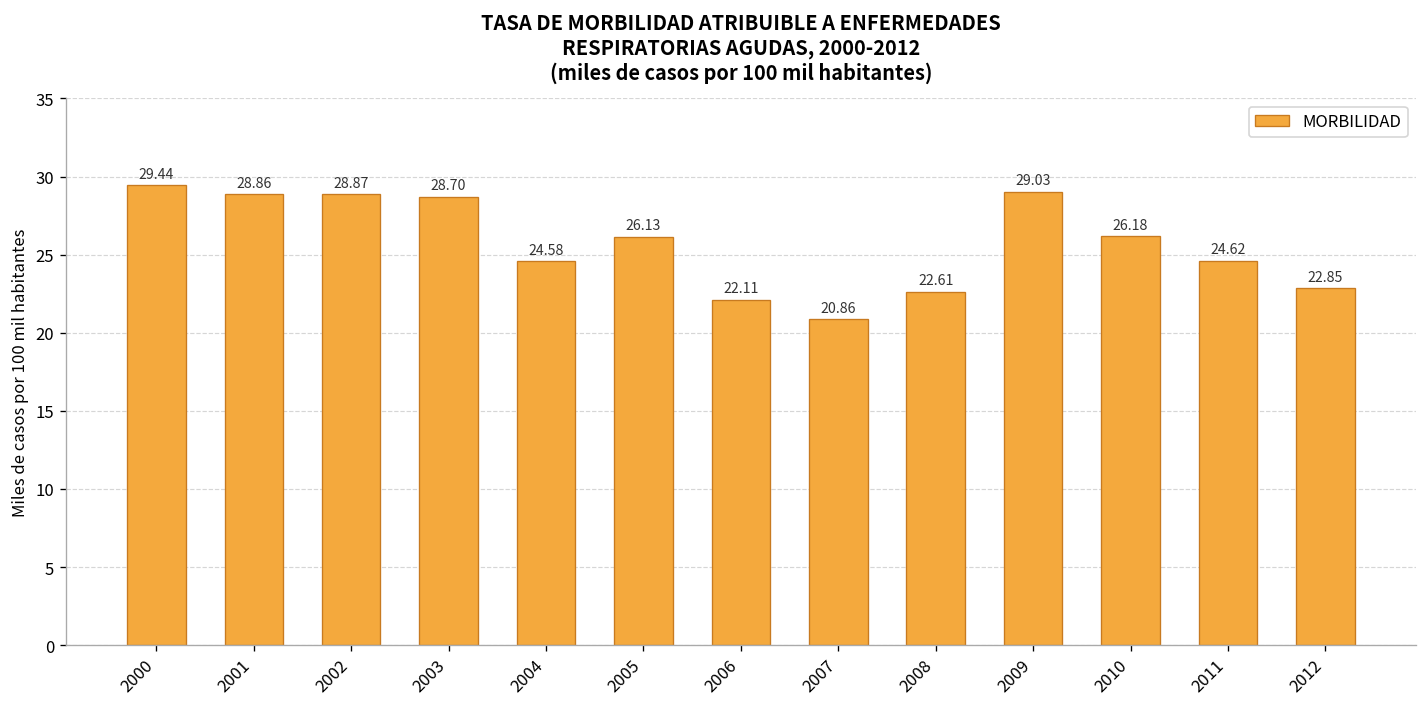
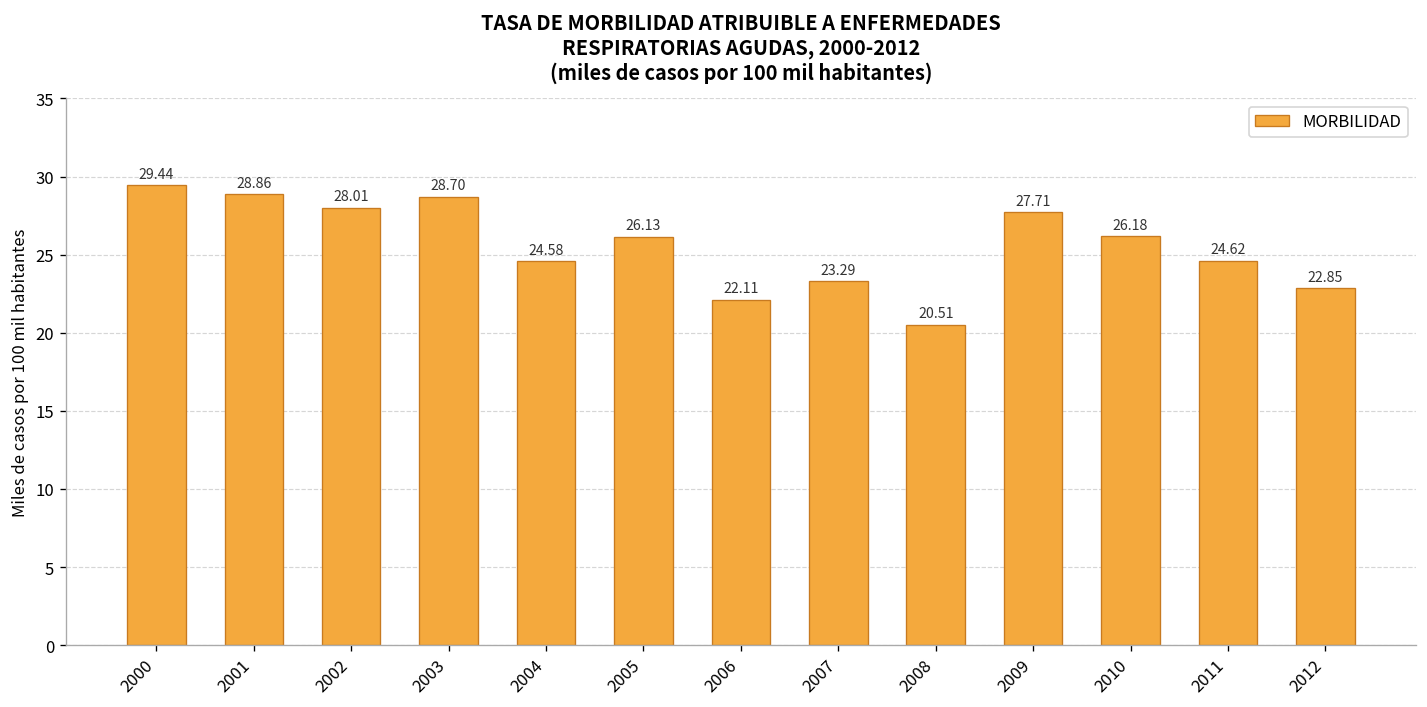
2002: 28.87 -> 28.01
2007: 20.86 -> 23.29
2008: 22.61 -> 20.51
2009: 29.03 -> 27.71
